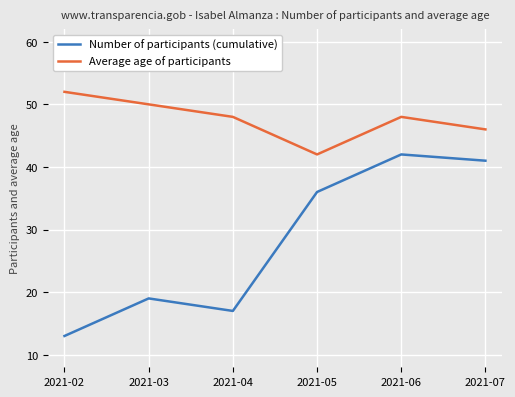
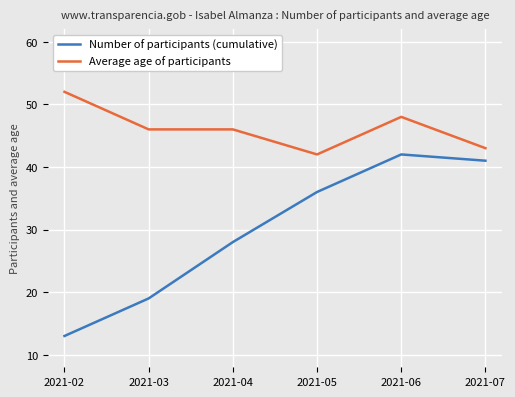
Average age of participants, 2021-03: 50 -> 46
Number of participants (cumulative), 2021-04: 17 -> 28
Average age of participants, 2021-04: 48 -> 46
Average age of participants, 2021-07: 46 -> 43
